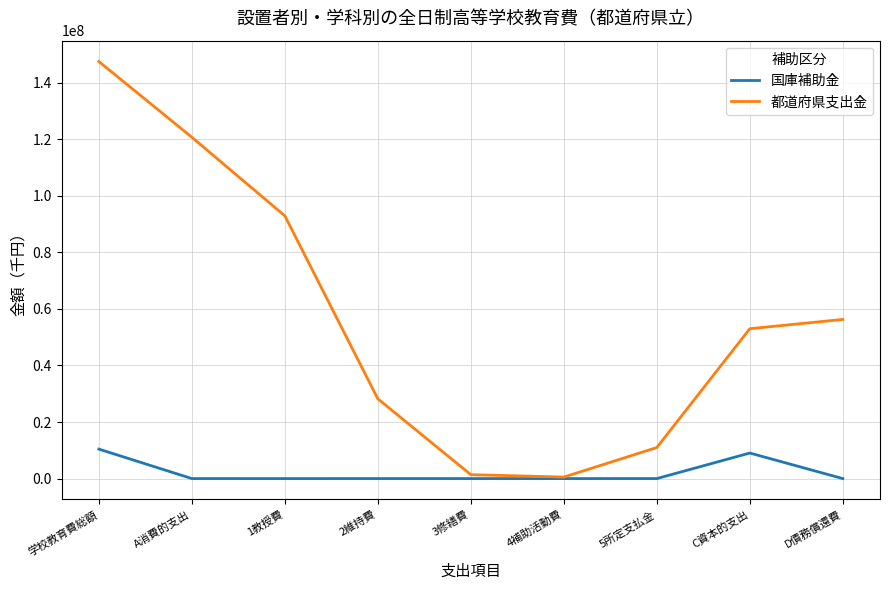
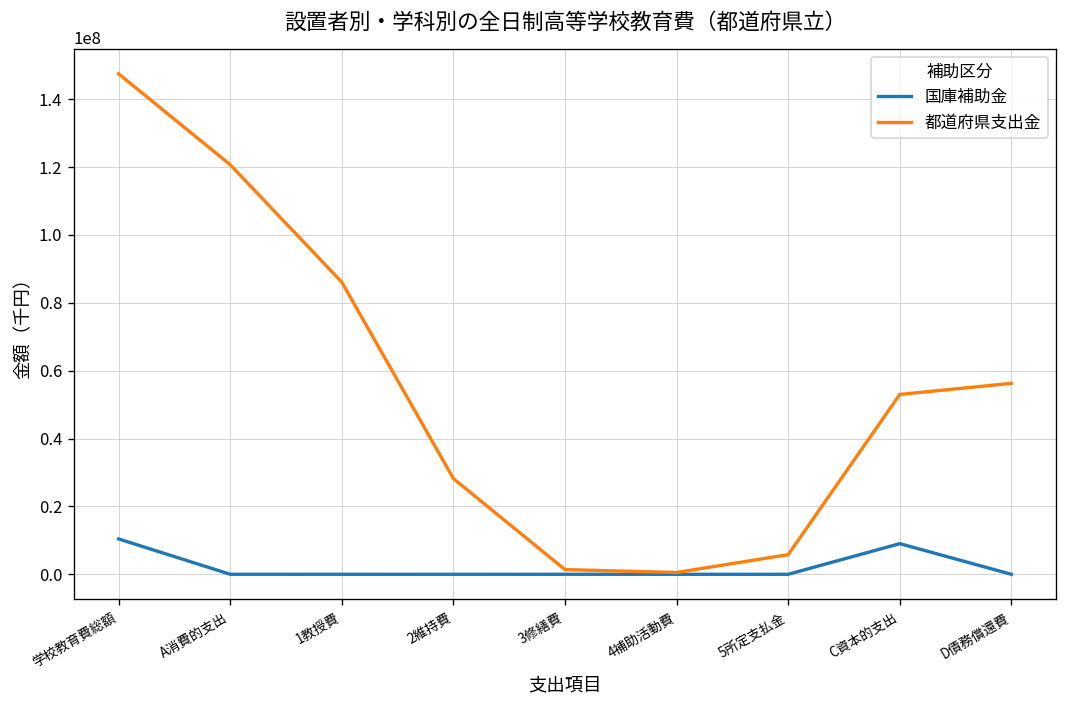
都道府県支出金, 1教授費: 93000000 -> 86000000
都道府県支出金, 5所定支払金: 11000000 -> 6000000
